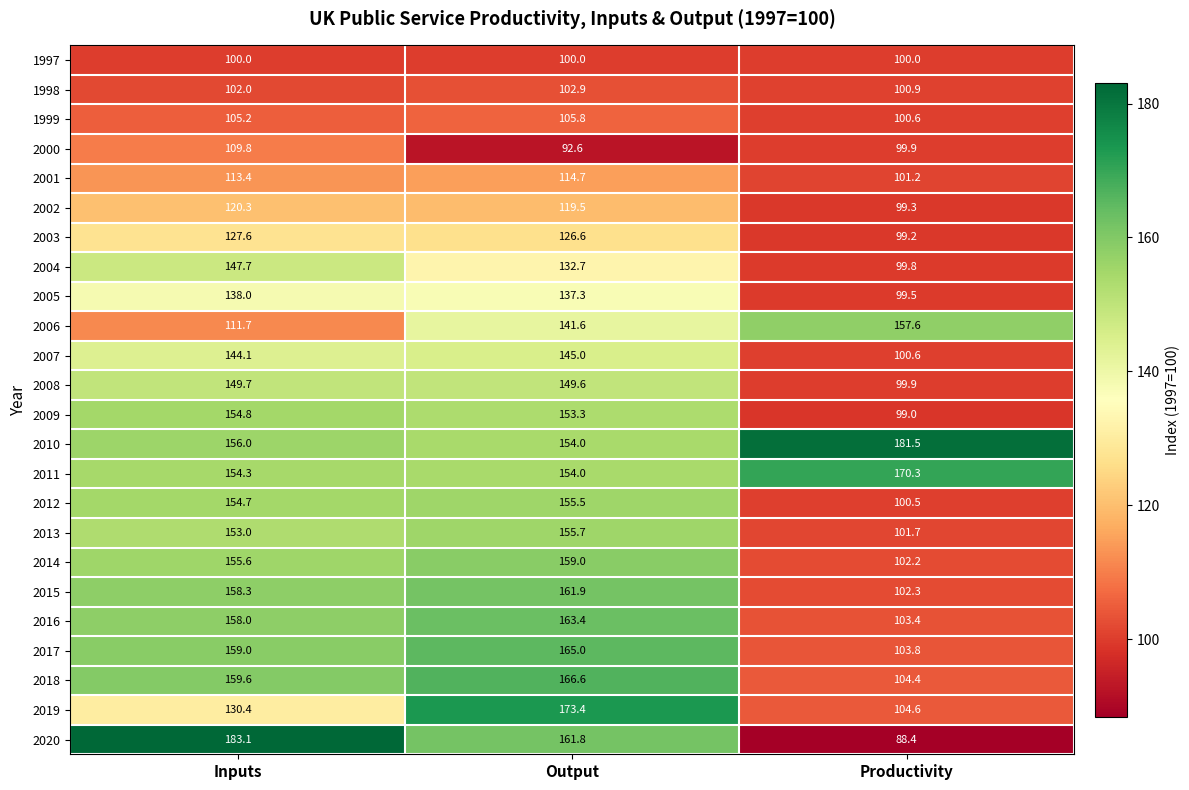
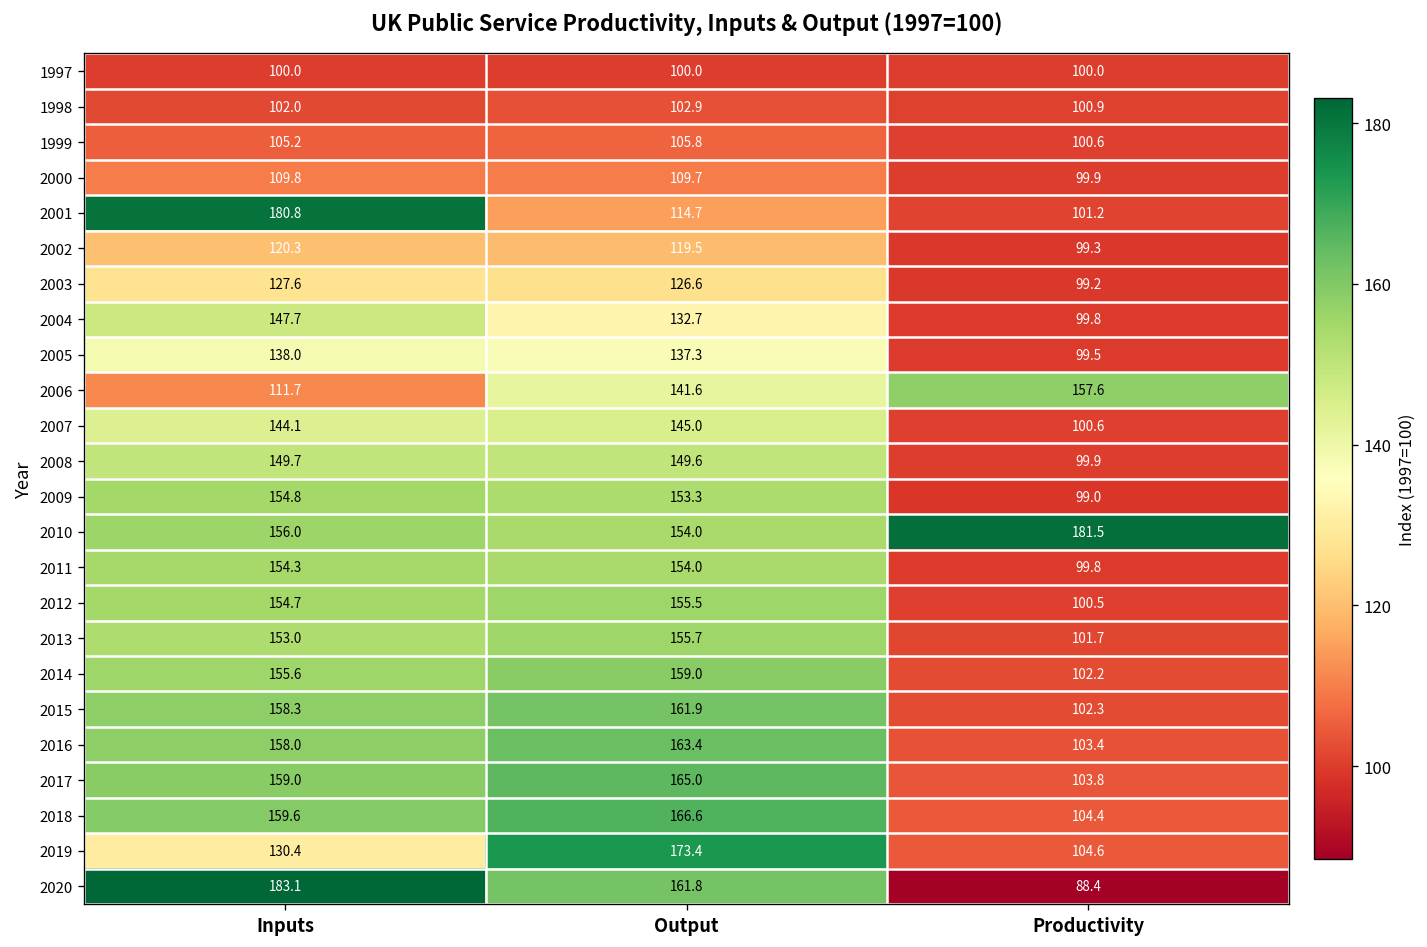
2000, Output: 92.6 -> 109.7
2001, Inputs: 113.4 -> 180.8
2011, Productivity: 170.3 -> 99.8
